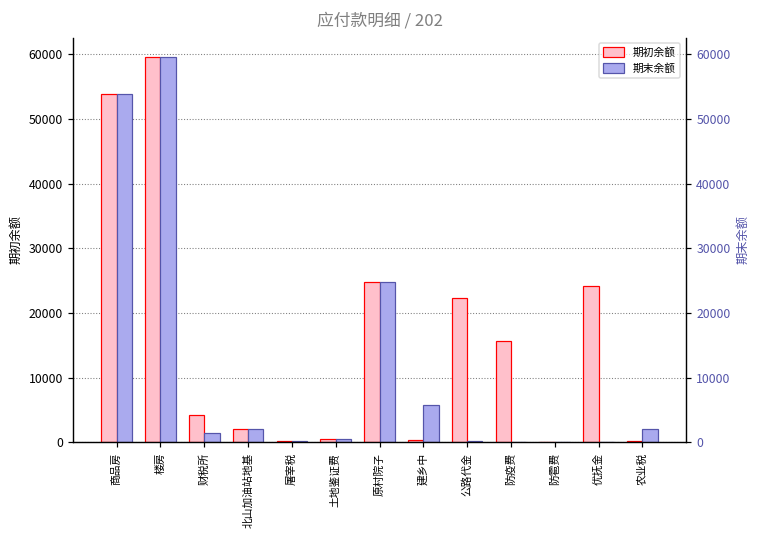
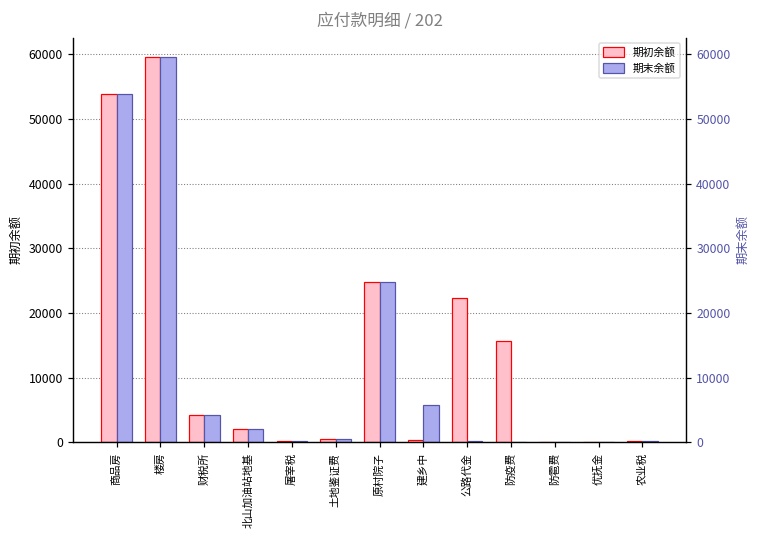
期末余额, 财税所: 1000 -> 4000
期初余额, 优抚金: 24000 -> 0
期末余额, 农业税: 2000 -> 0
